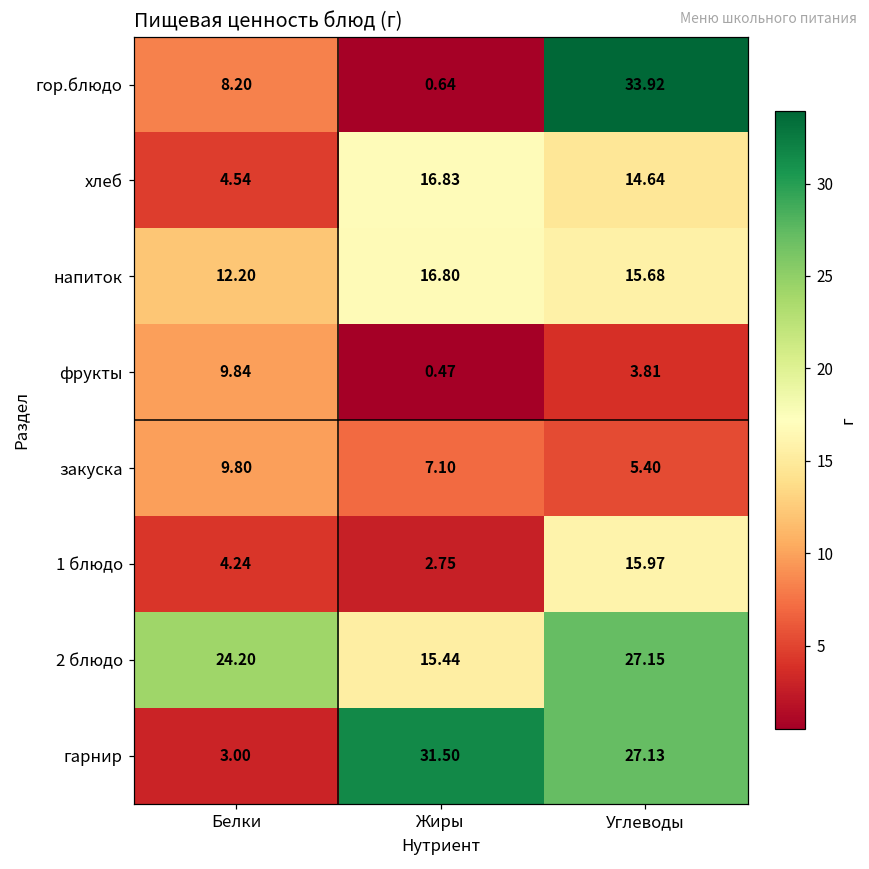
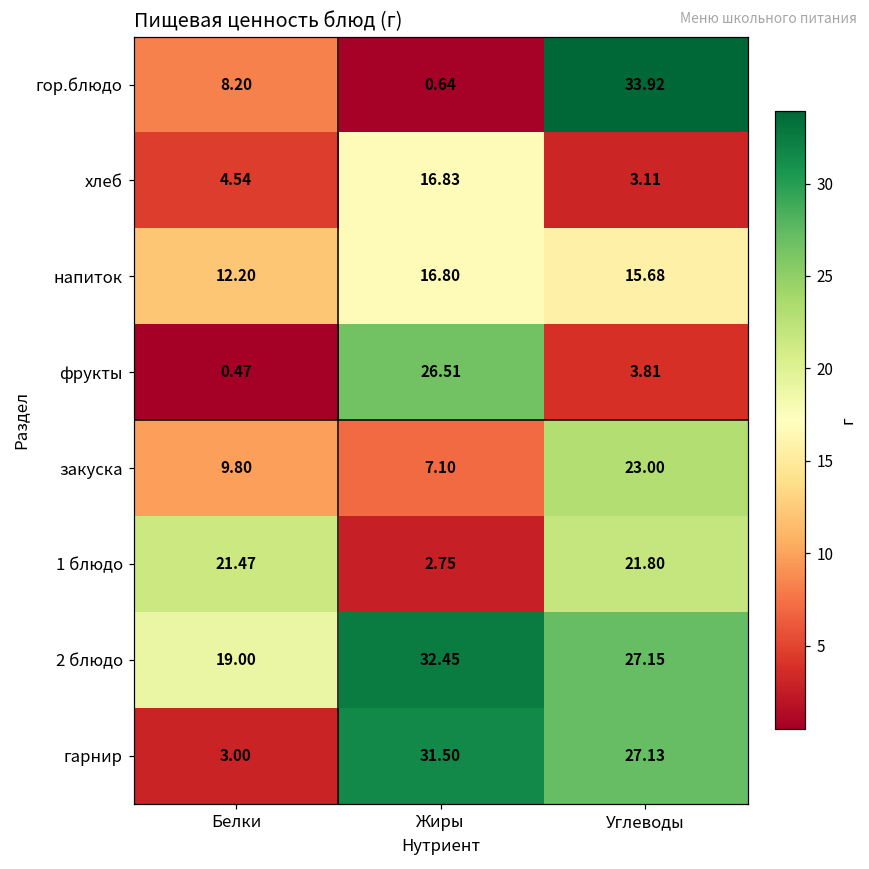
хлеб, Углеводы: 14.64 -> 3.11
фрукты, Белки: 9.84 -> 0.47
фрукты, Жиры: 0.47 -> 26.51
закуска, Углеводы: 5.40 -> 23.00
1 блюдо, Белки: 4.24 -> 21.47
1 блюдо, Углеводы: 15.97 -> 21.80
2 блюдо, Белки: 24.20 -> 19.00
2 блюдо, Жиры: 15.44 -> 32.45
